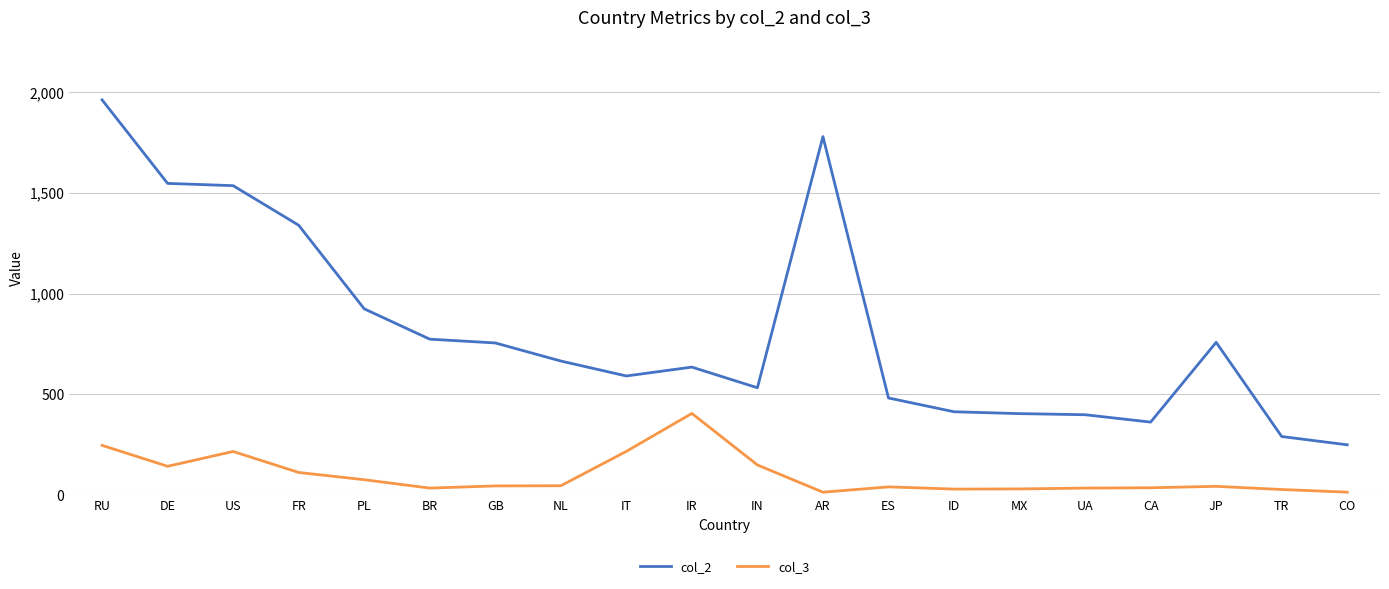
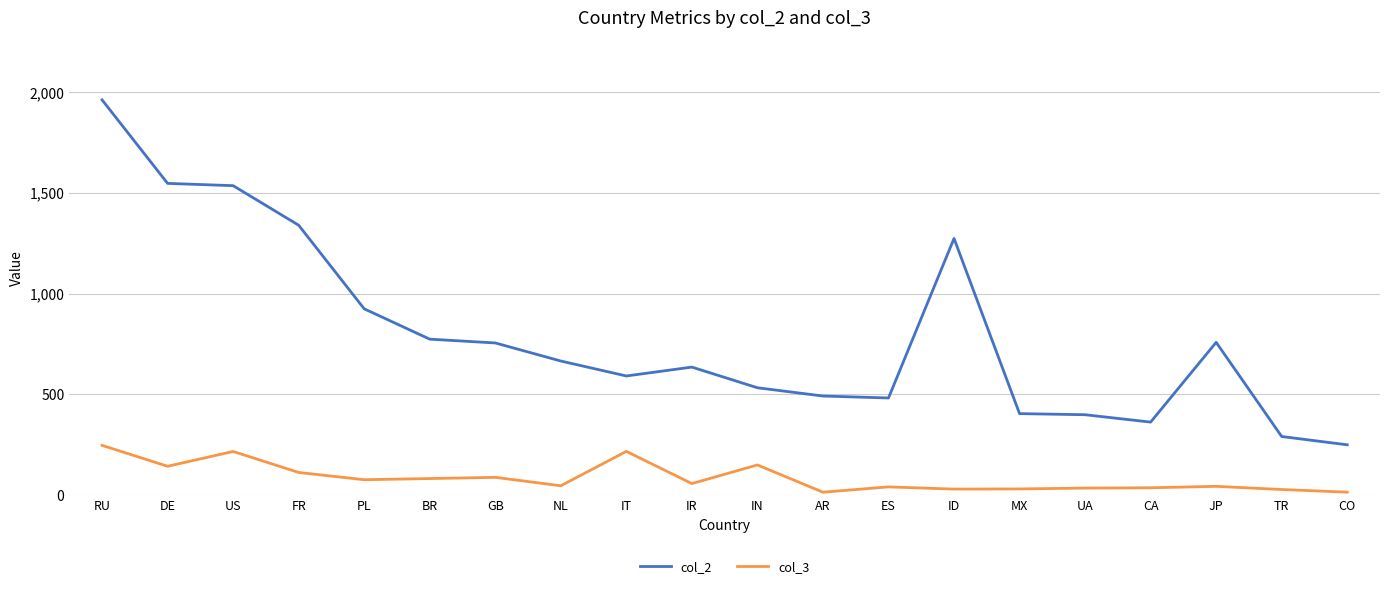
col_3, BR: 40 -> 80
col_3, GB: 50 -> 90
col_3, IR: 410 -> 60
col_2, AR: 1,780 -> 490
col_2, ID: 410 -> 1,270
